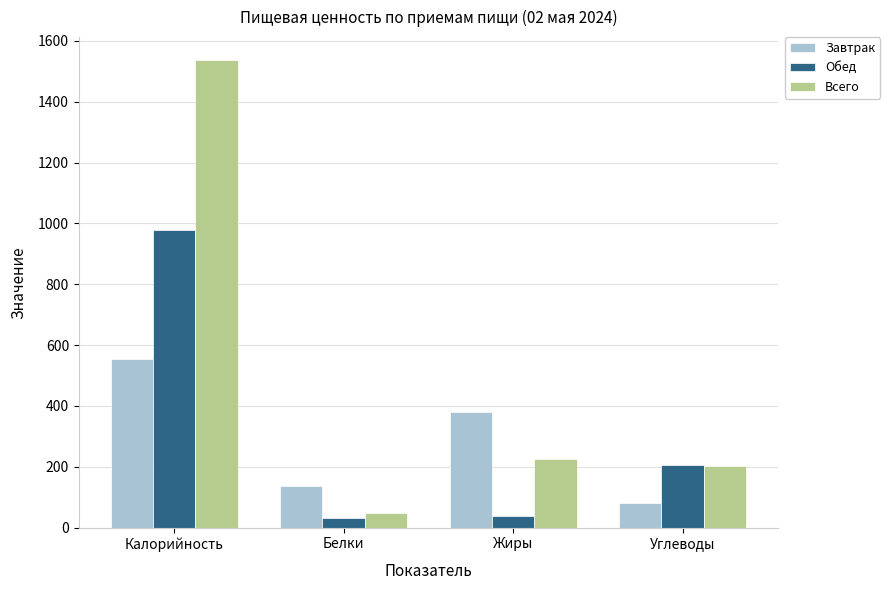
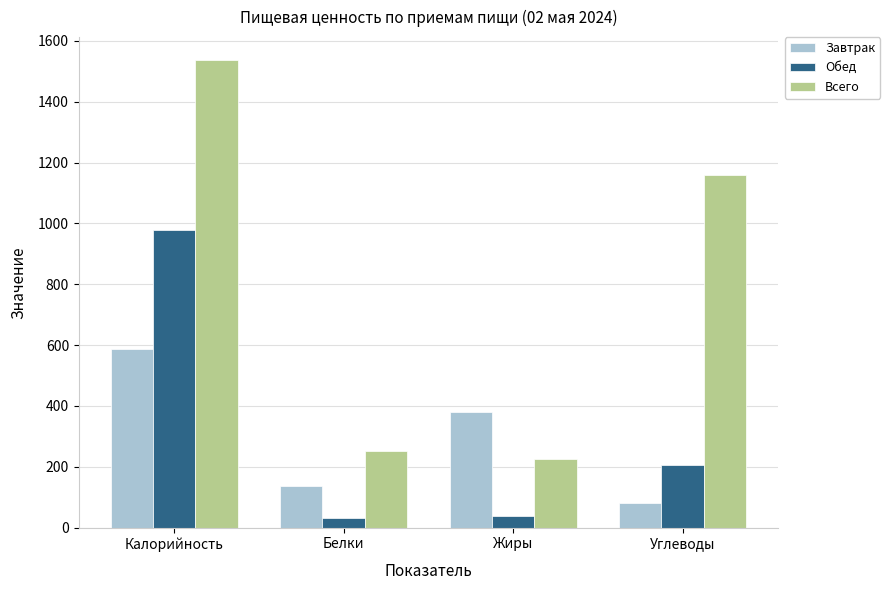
Завтрак, Калорийность: 550 -> 590
Всего, Белки: 50 -> 250
Всего, Углеводы: 200 -> 1160
